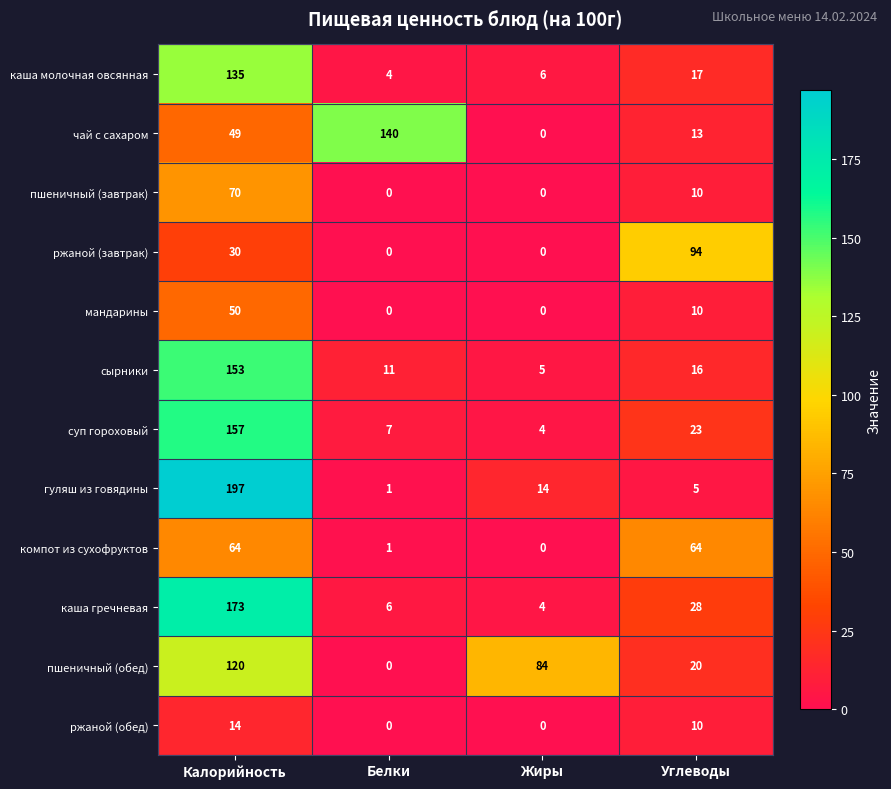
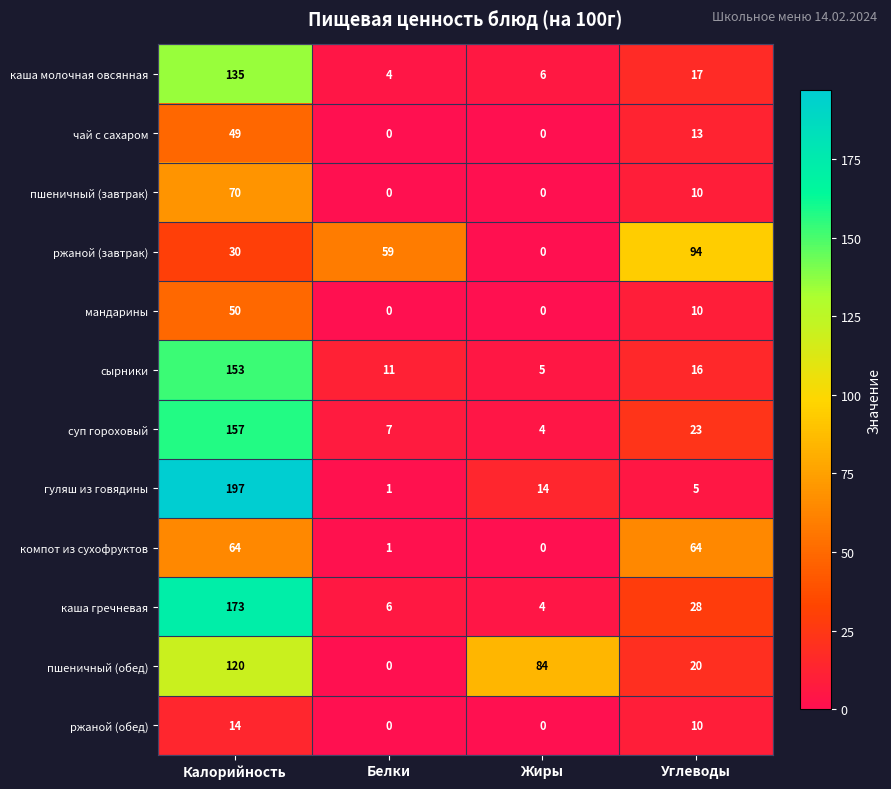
чай с сахаром, Белки: 140 -> 0
ржаной (завтрак), Белки: 0 -> 59
